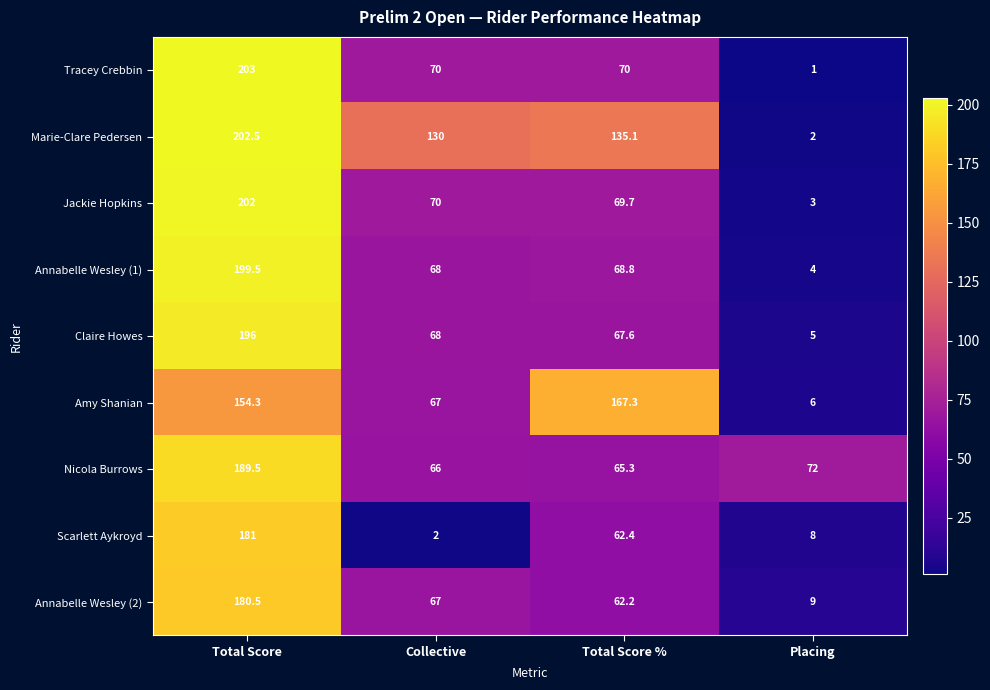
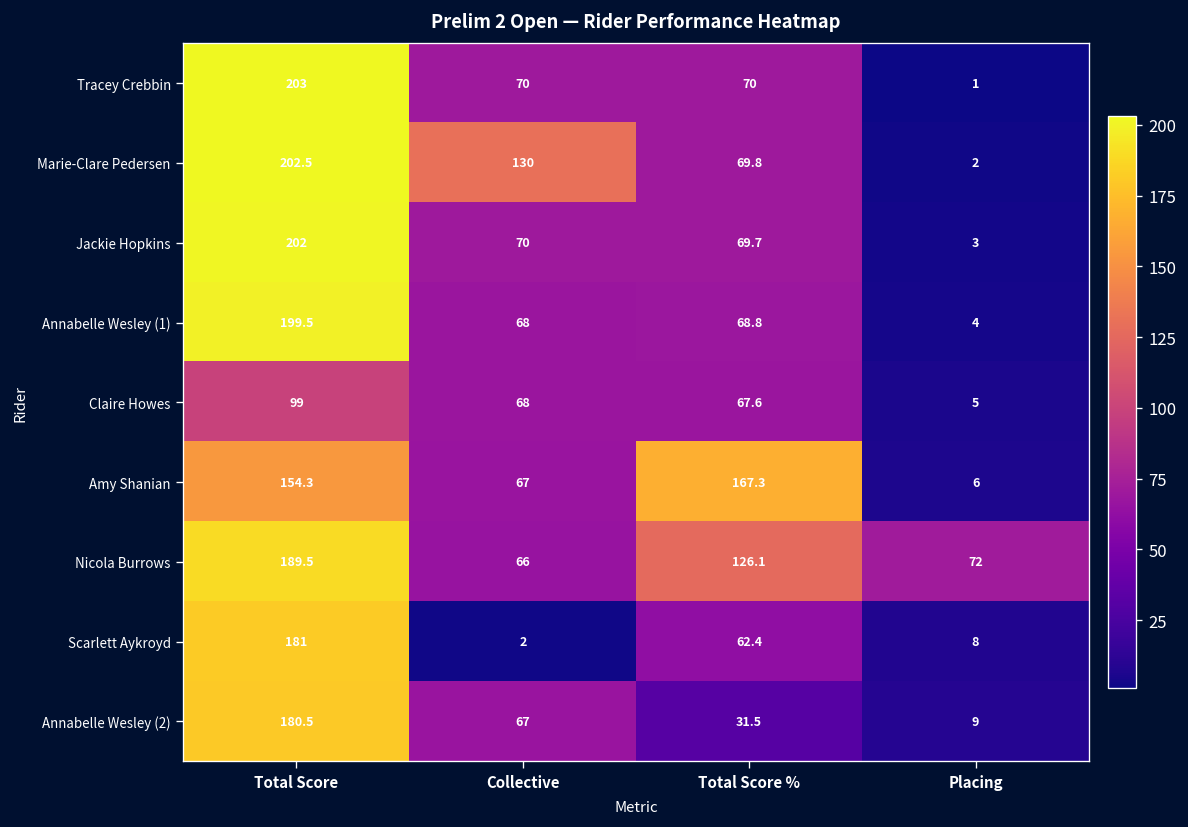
Marie-Clare Pedersen, Total Score %: 135.1 -> 69.8
Claire Howes, Total Score: 196 -> 99
Nicola Burrows, Total Score %: 65.3 -> 126.1
Annabelle Wesley (2), Total Score %: 62.2 -> 31.5
